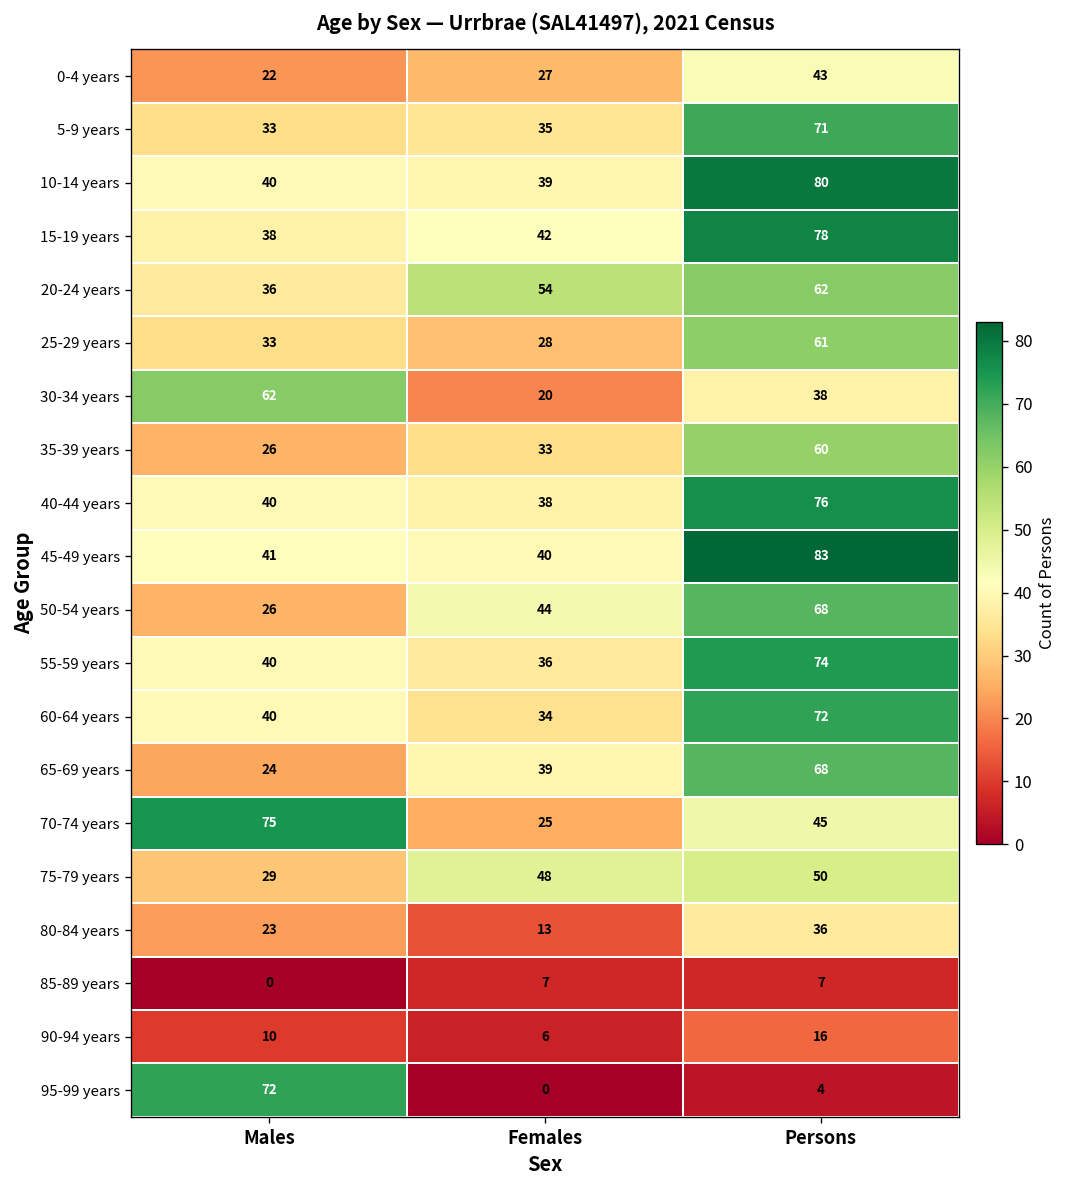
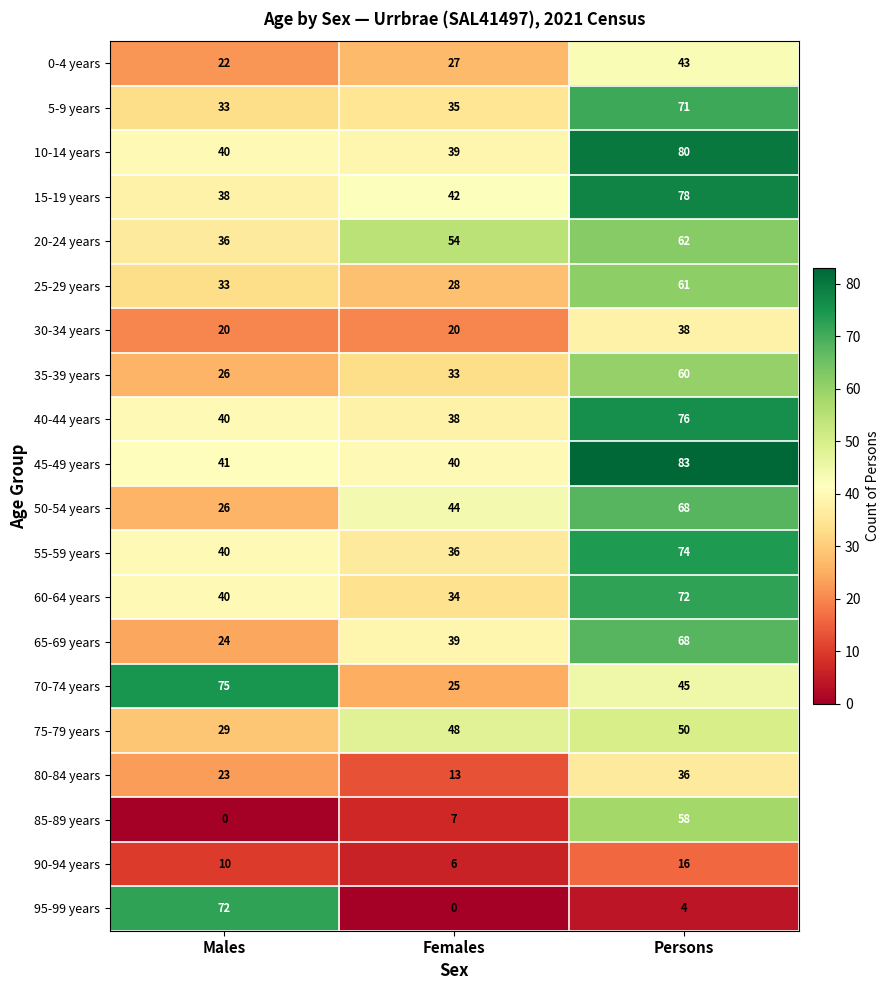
30-34 years, Males: 62 -> 20
85-89 years, Persons: 7 -> 58
